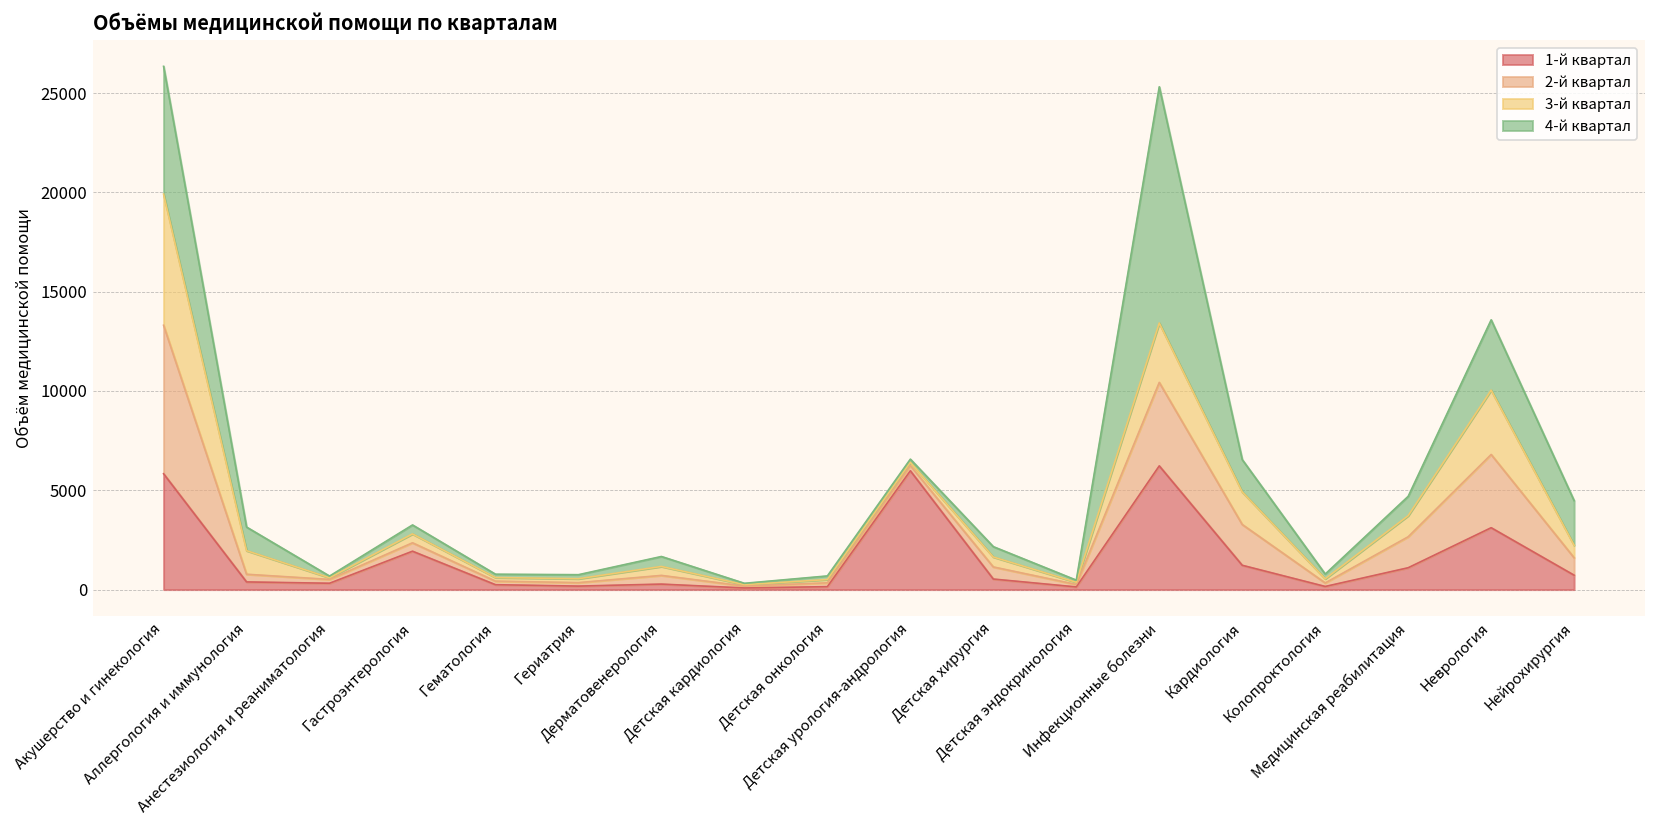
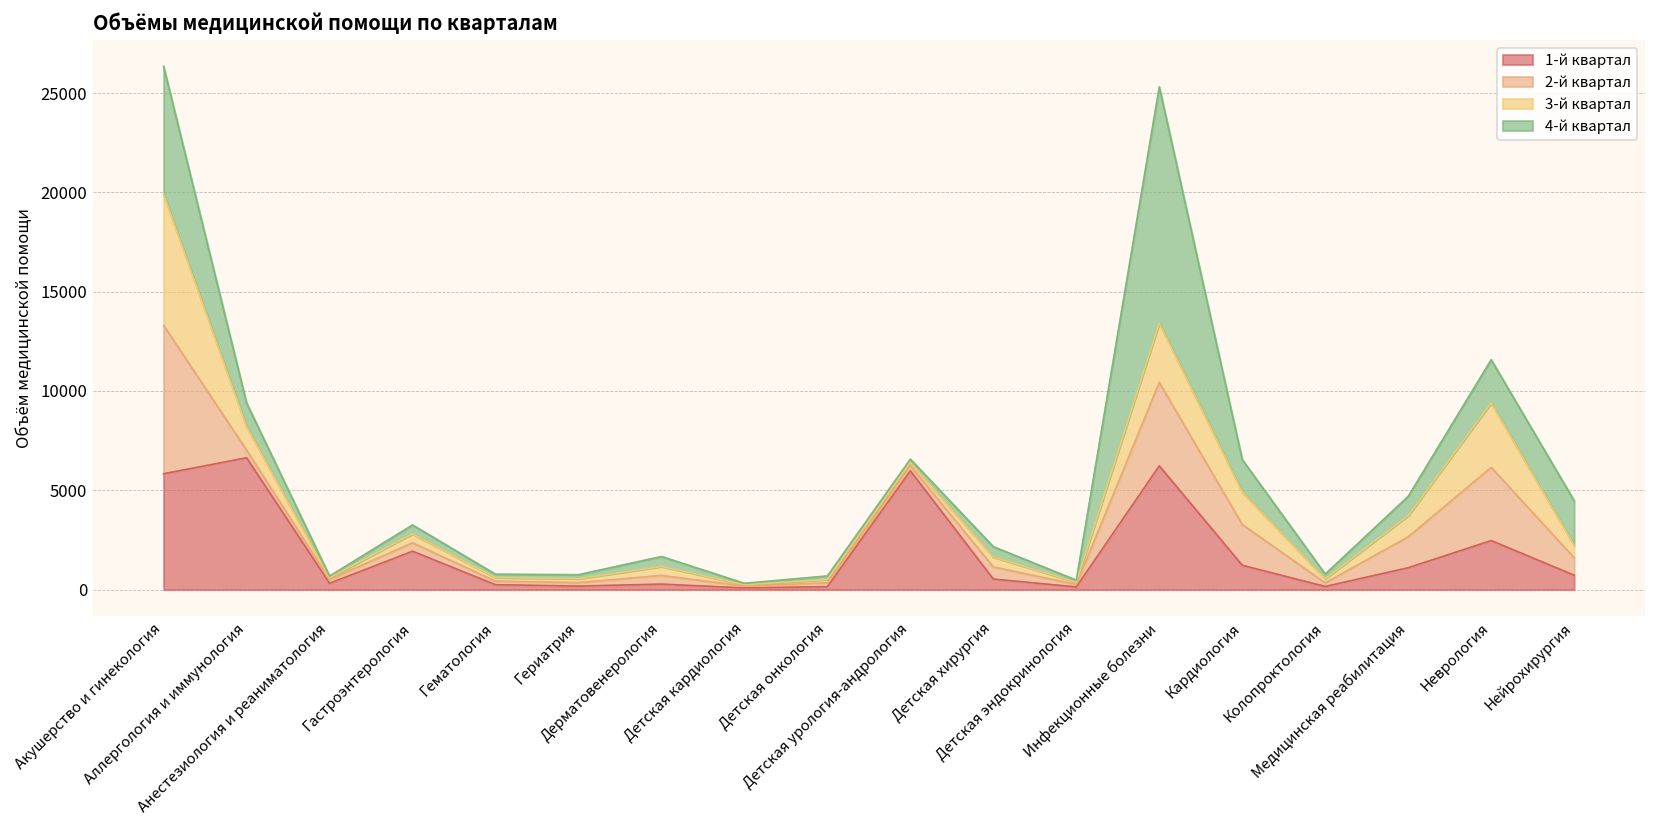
1-й квартал, Аллергология и иммунология: 400 -> 6600
1-й квартал, Неврология: 3100 -> 2500
4-й квартал, Неврология: 3500 -> 2200
